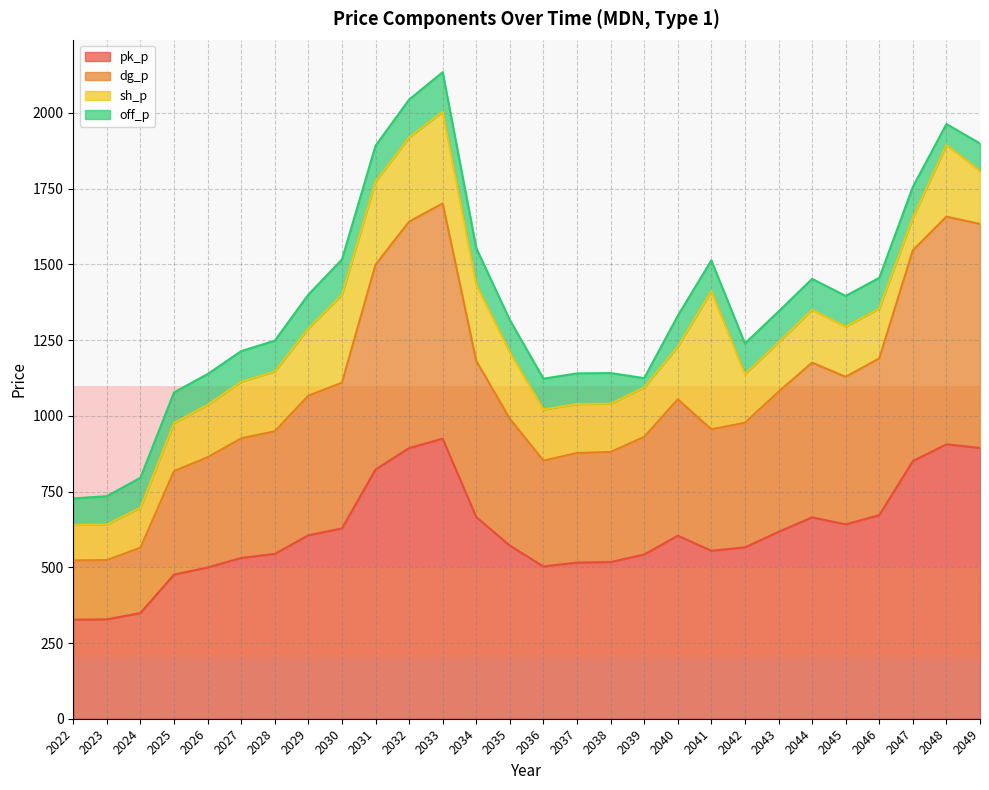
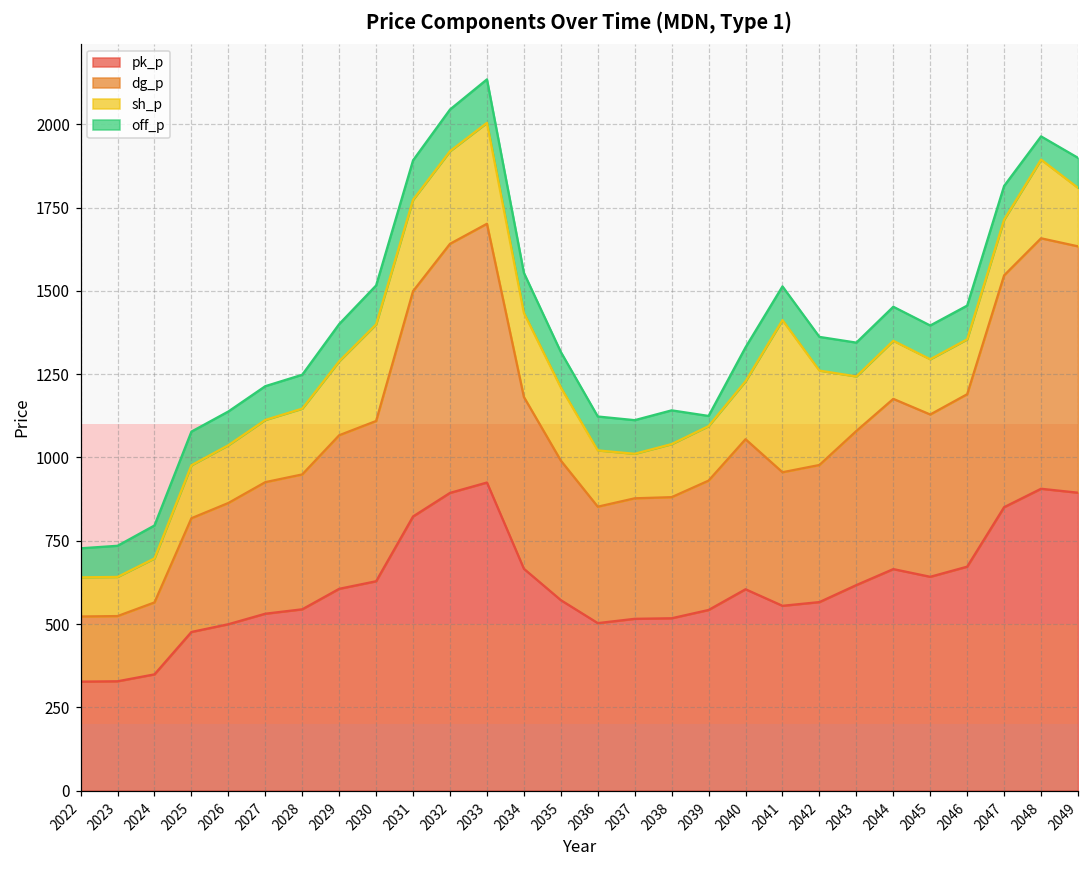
sh_p, 2037: 160 -> 130
sh_p, 2042: 160 -> 280
sh_p, 2047: 110 -> 170
